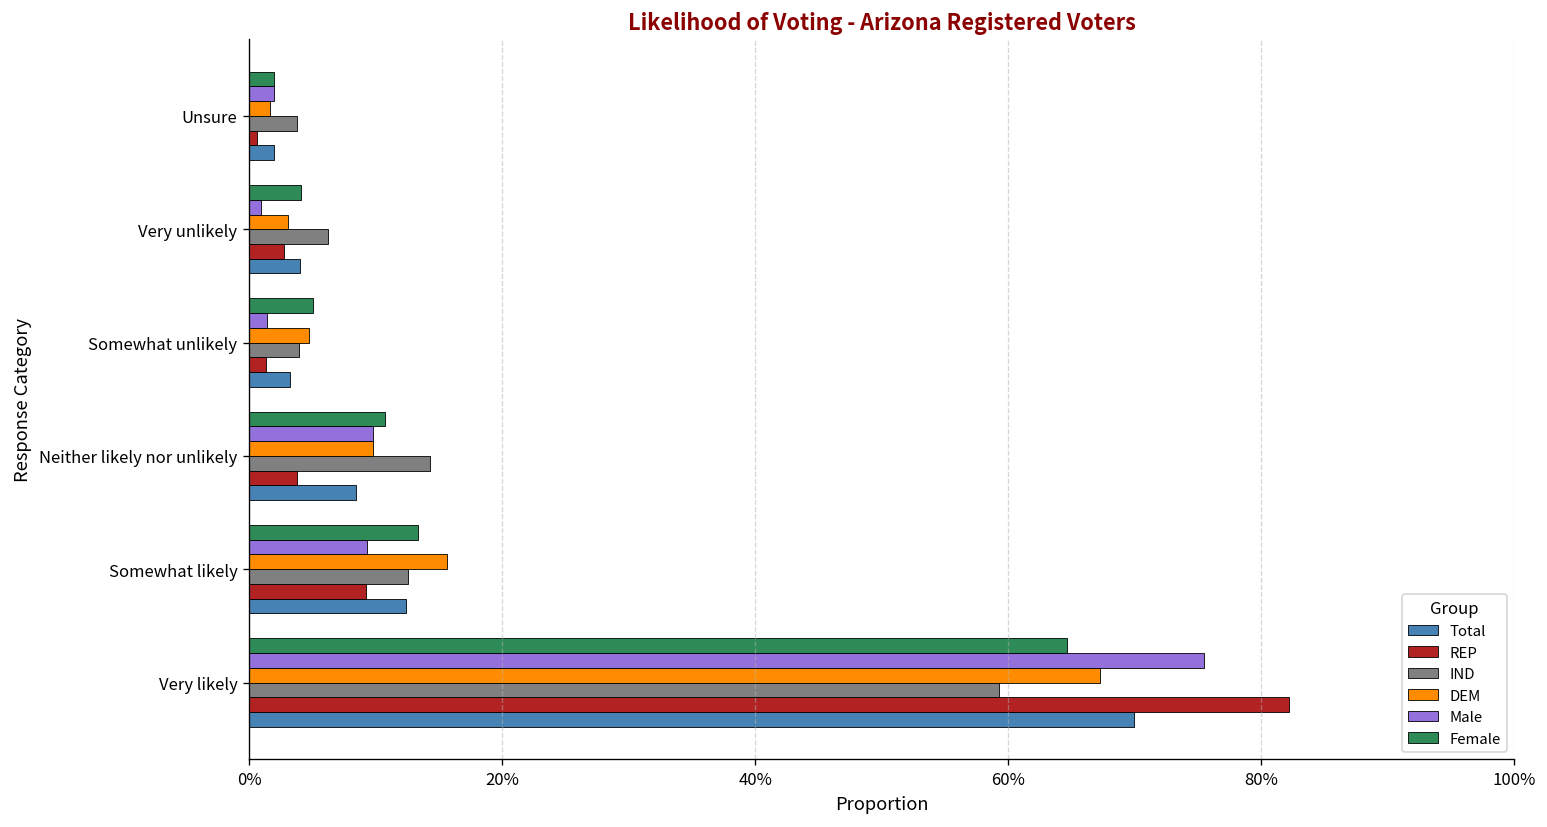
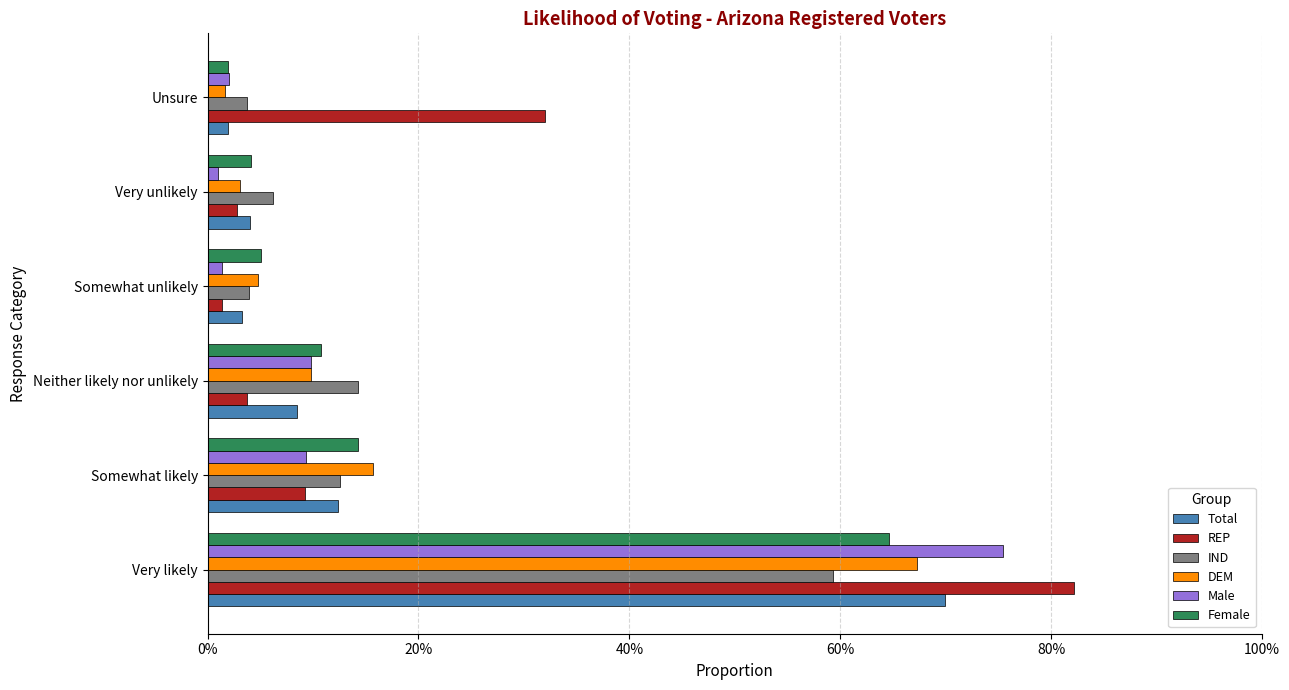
REP, Unsure: 0.6% -> 32.0%
Female, Somewhat likely: 13.4% -> 14.3%
